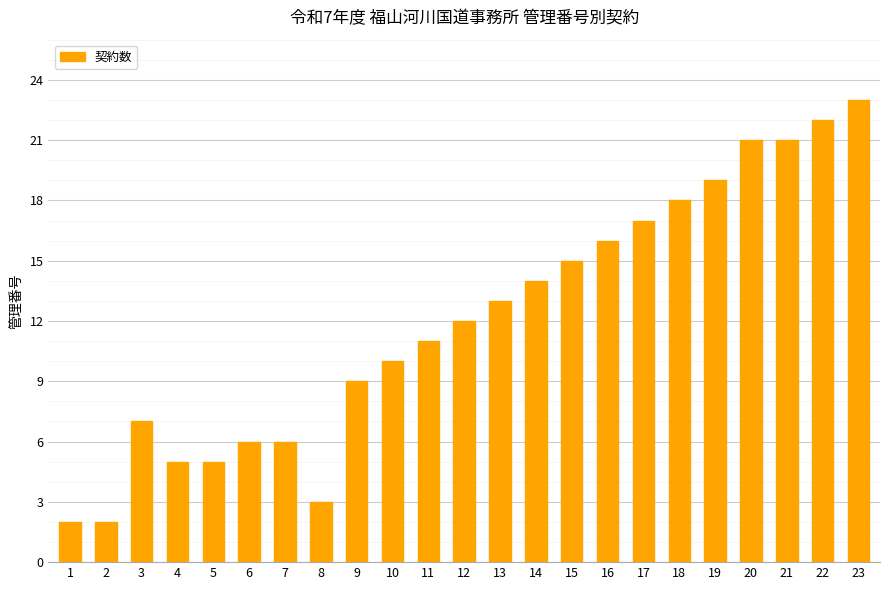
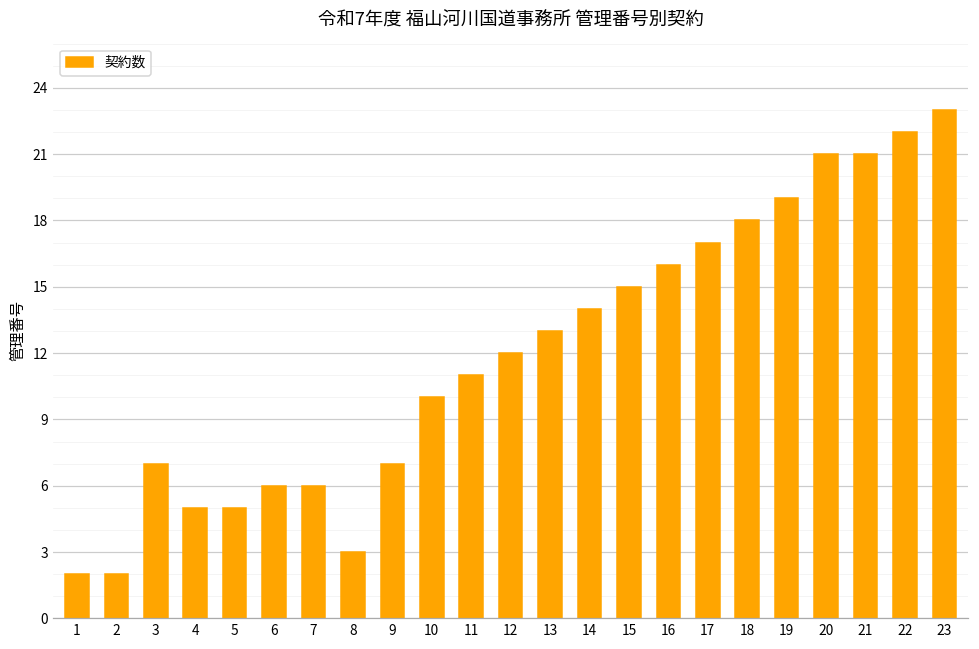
9: 9 -> 7
